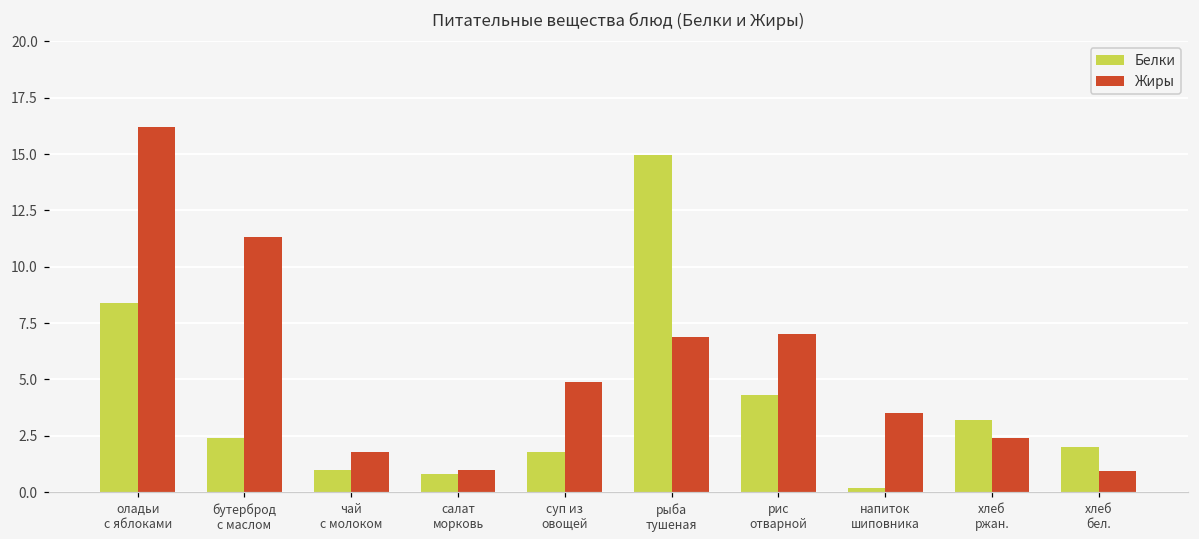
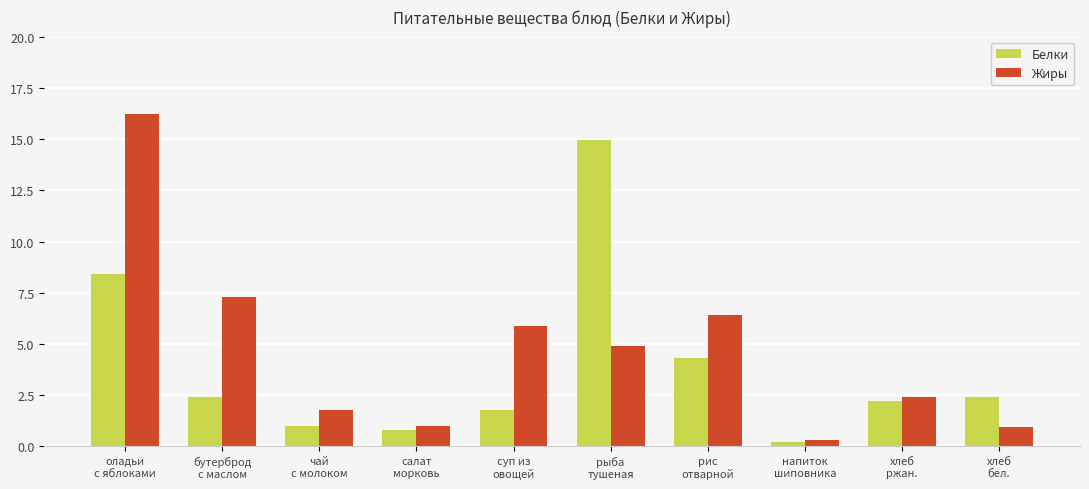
Жиры, бутерброд с маслом: 11.3 -> 7.3
Жиры, суп из овощей: 4.9 -> 5.9
Жиры, рыба тушеная: 6.9 -> 4.9
Жиры, рис отварной: 7.0 -> 6.4
Жиры, напиток шиповника: 3.5 -> 0.3
Белки, хлеб ржан.: 3.2 -> 2.2
Белки, хлеб бел.: 2.0 -> 2.4
